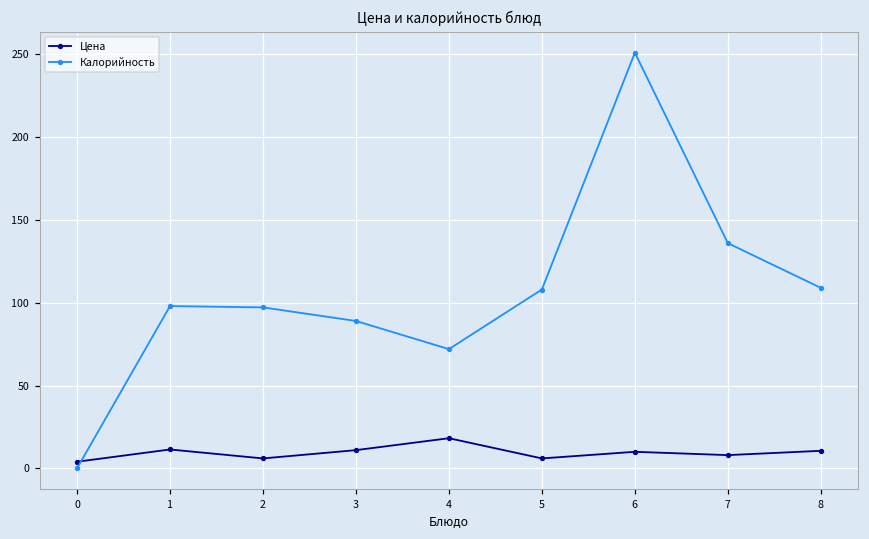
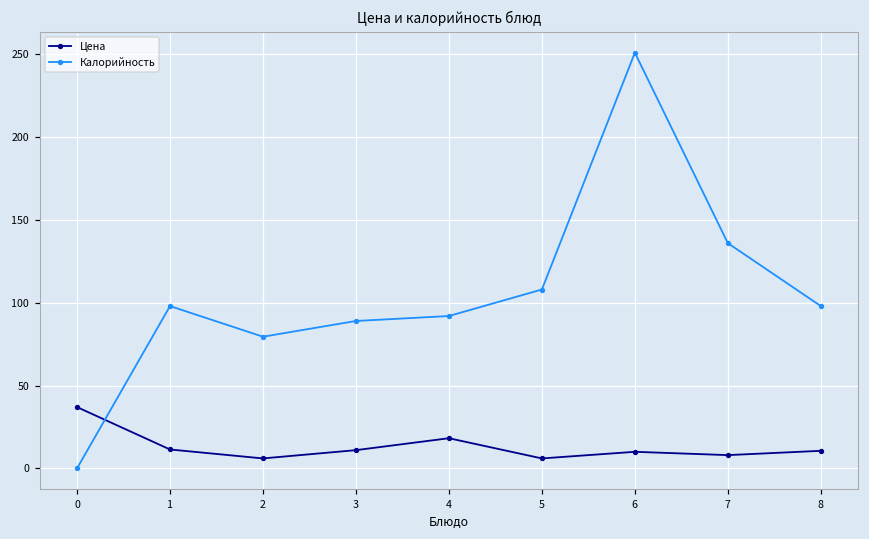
Цена, 0: 4 -> 37
Калорийность, 2: 97 -> 80
Калорийность, 4: 72 -> 92
Калорийность, 8: 109 -> 98
